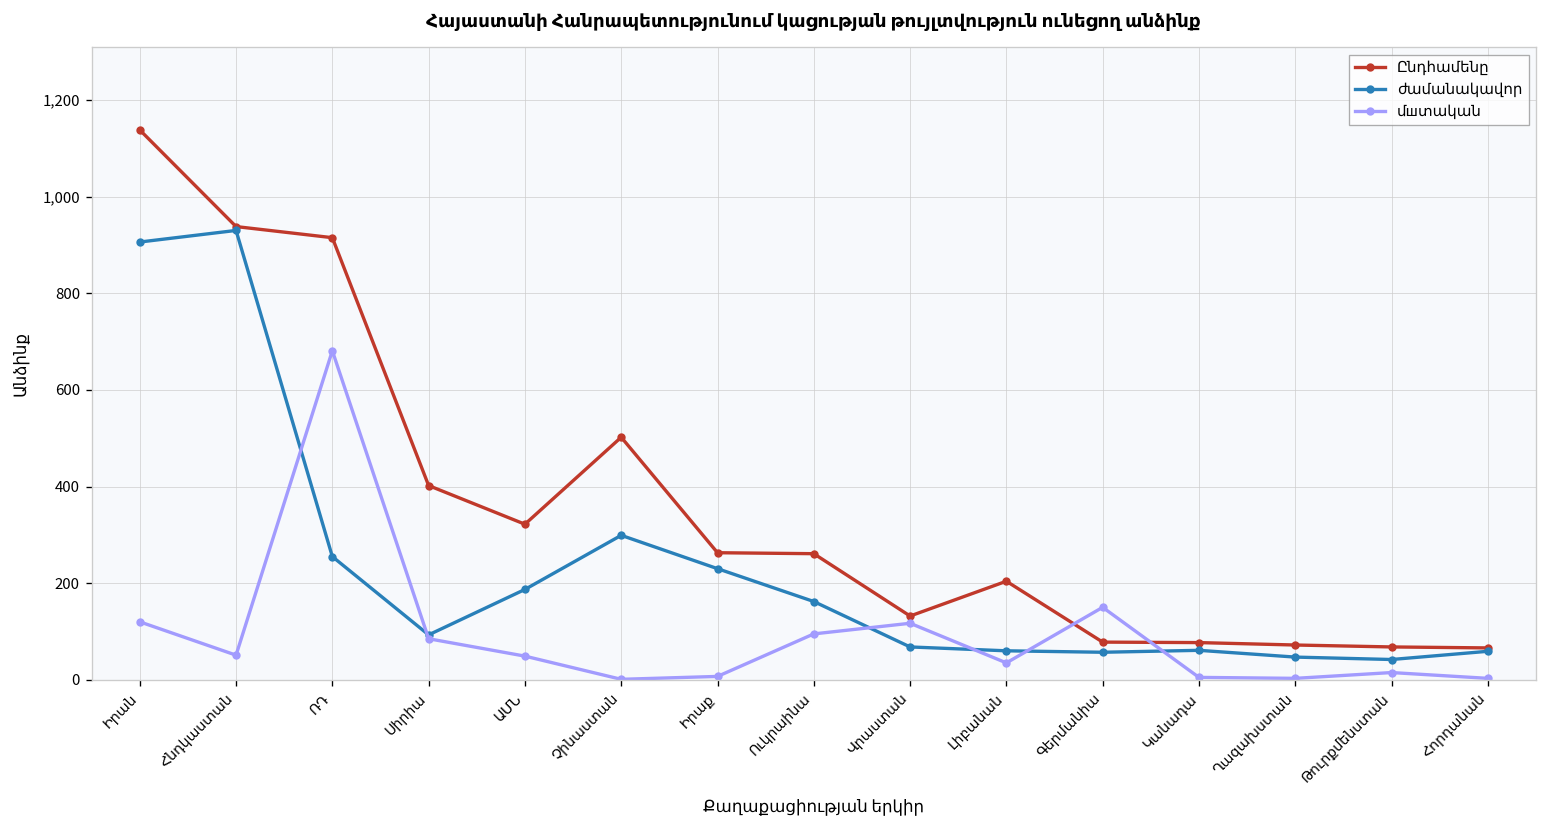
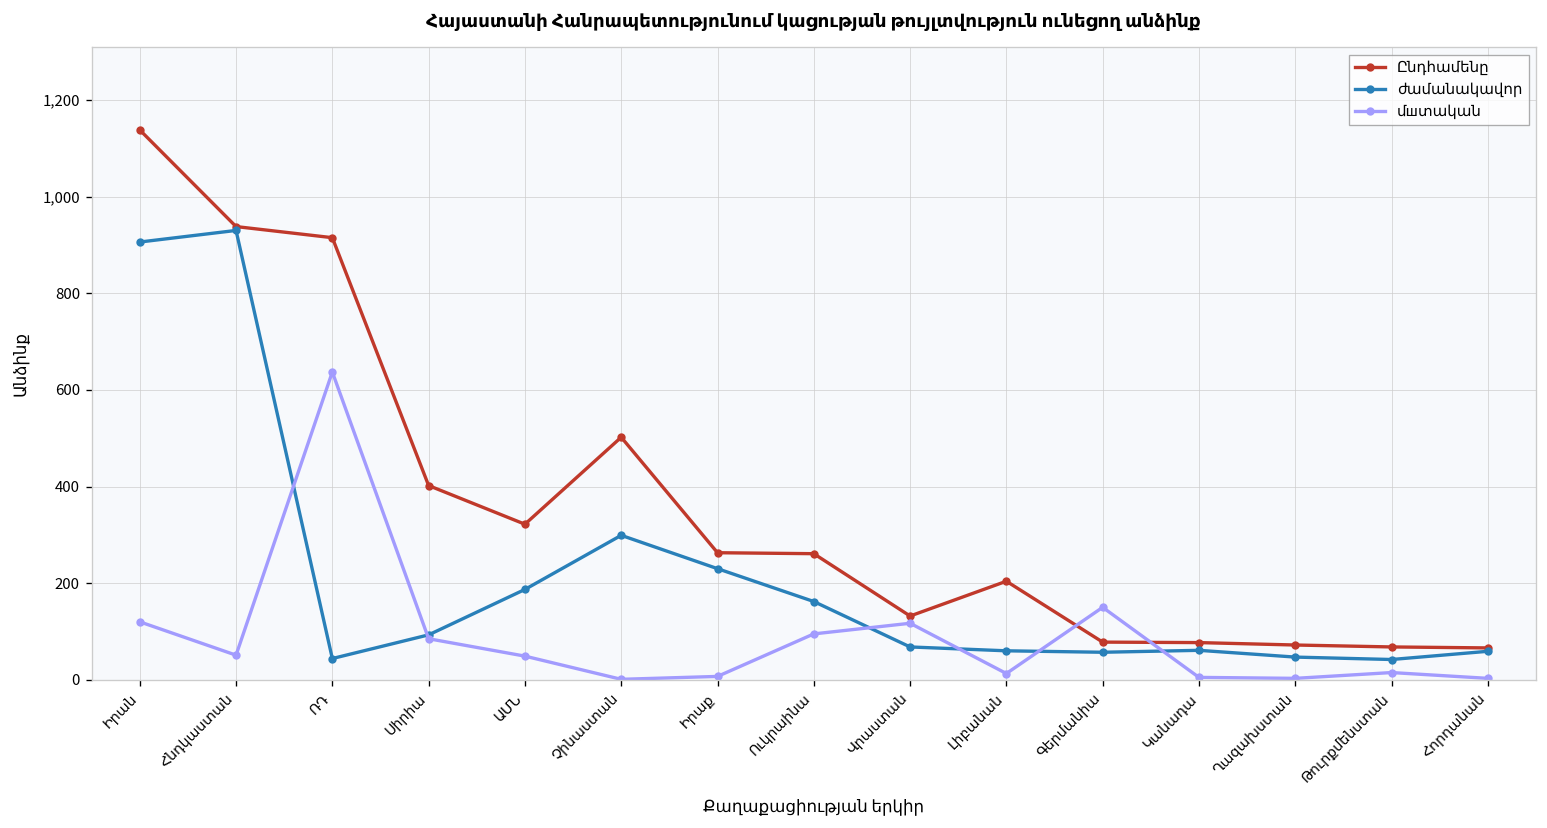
ժամանակավոր, ՌԴ: 260 -> 40
մшտական, ՌԴ: 680 -> 640
մшտական, Լիբանան: 40 -> 10
